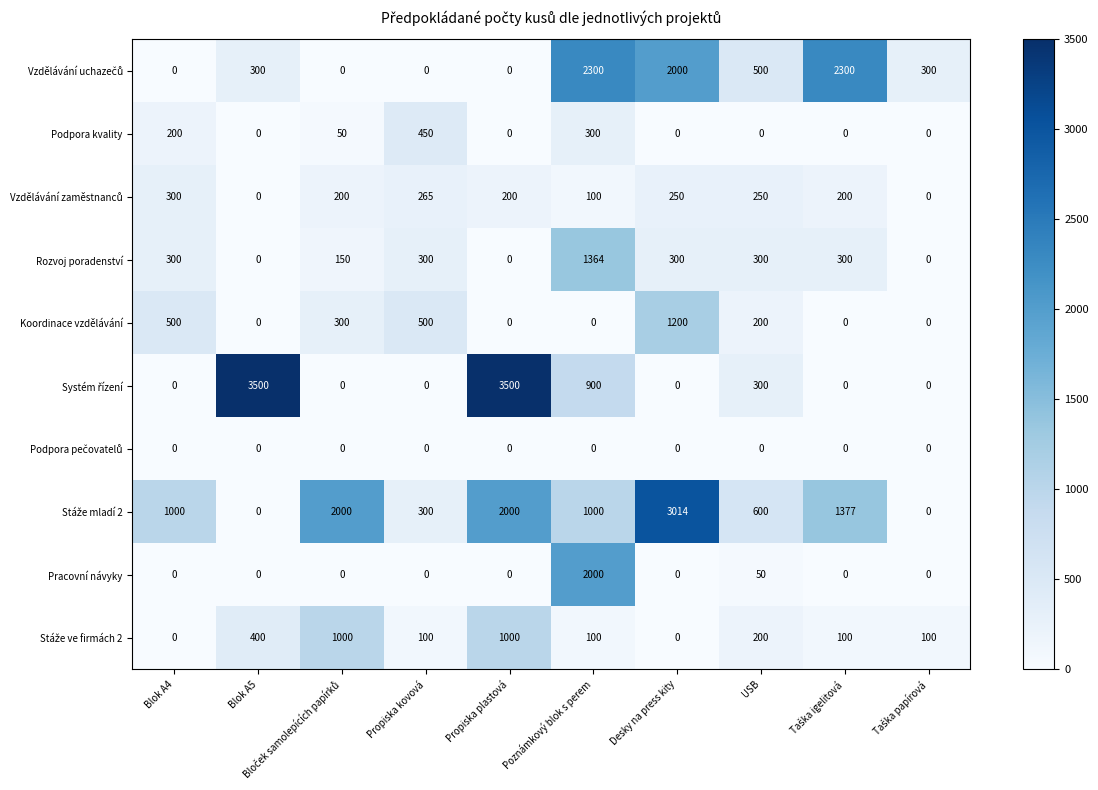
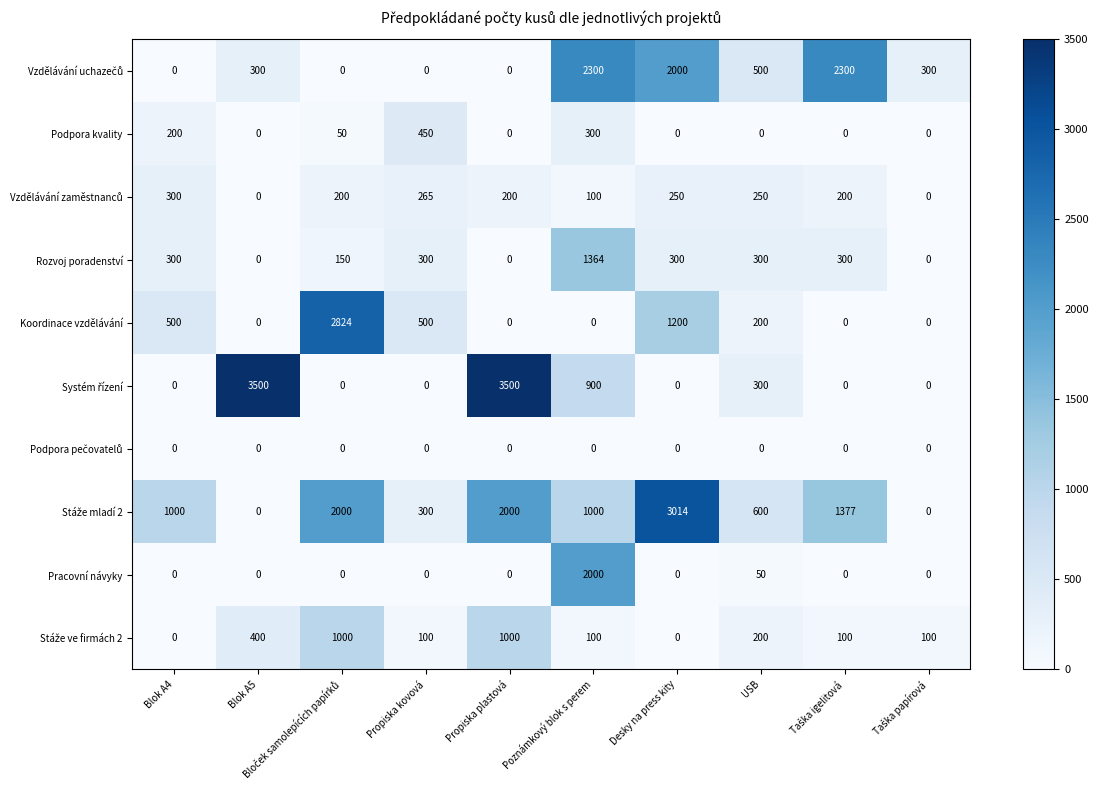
Koordinace vzdělávání, Bloček samolepících papírků: 300 -> 2824
